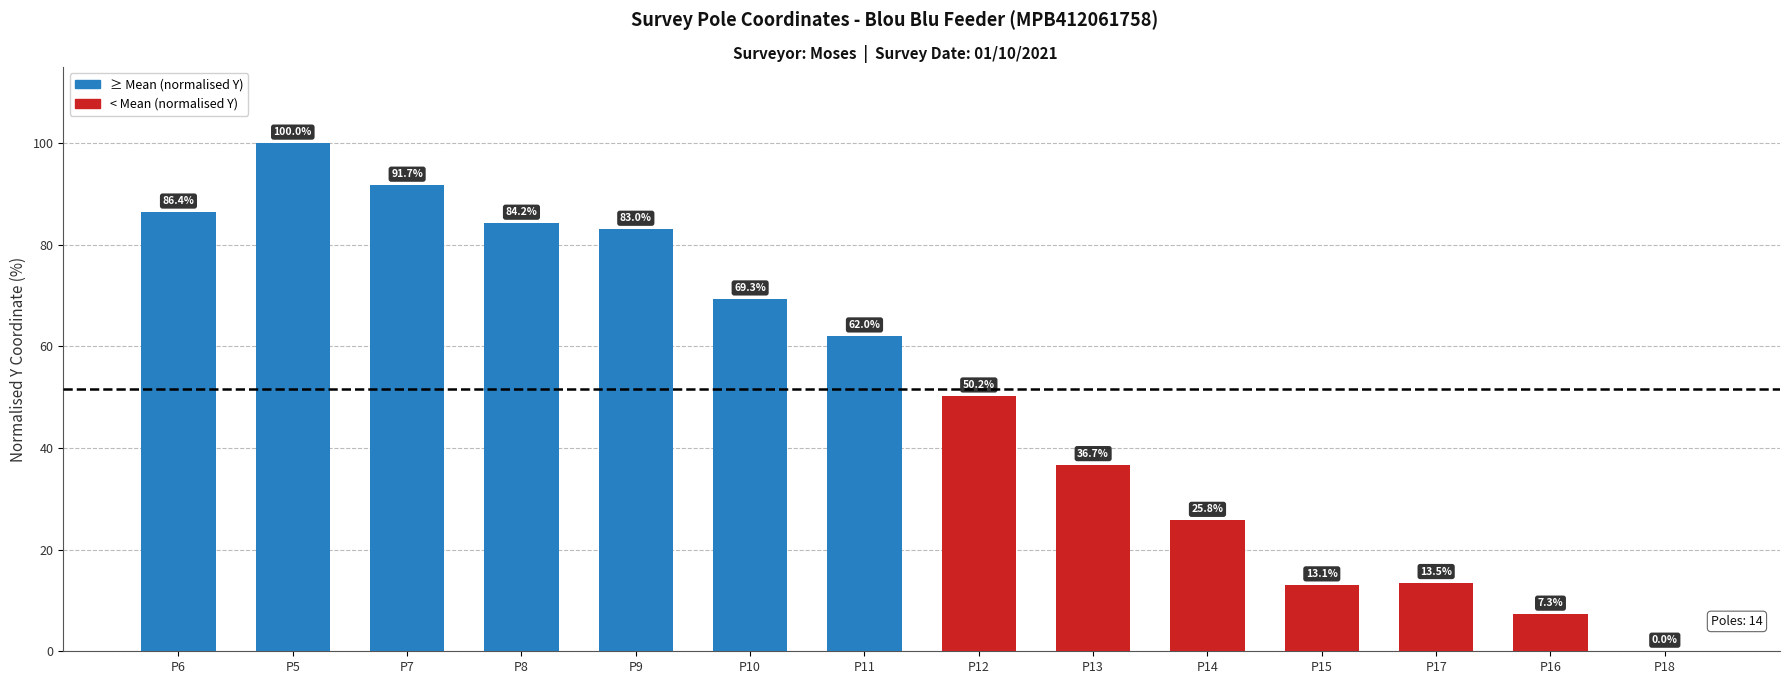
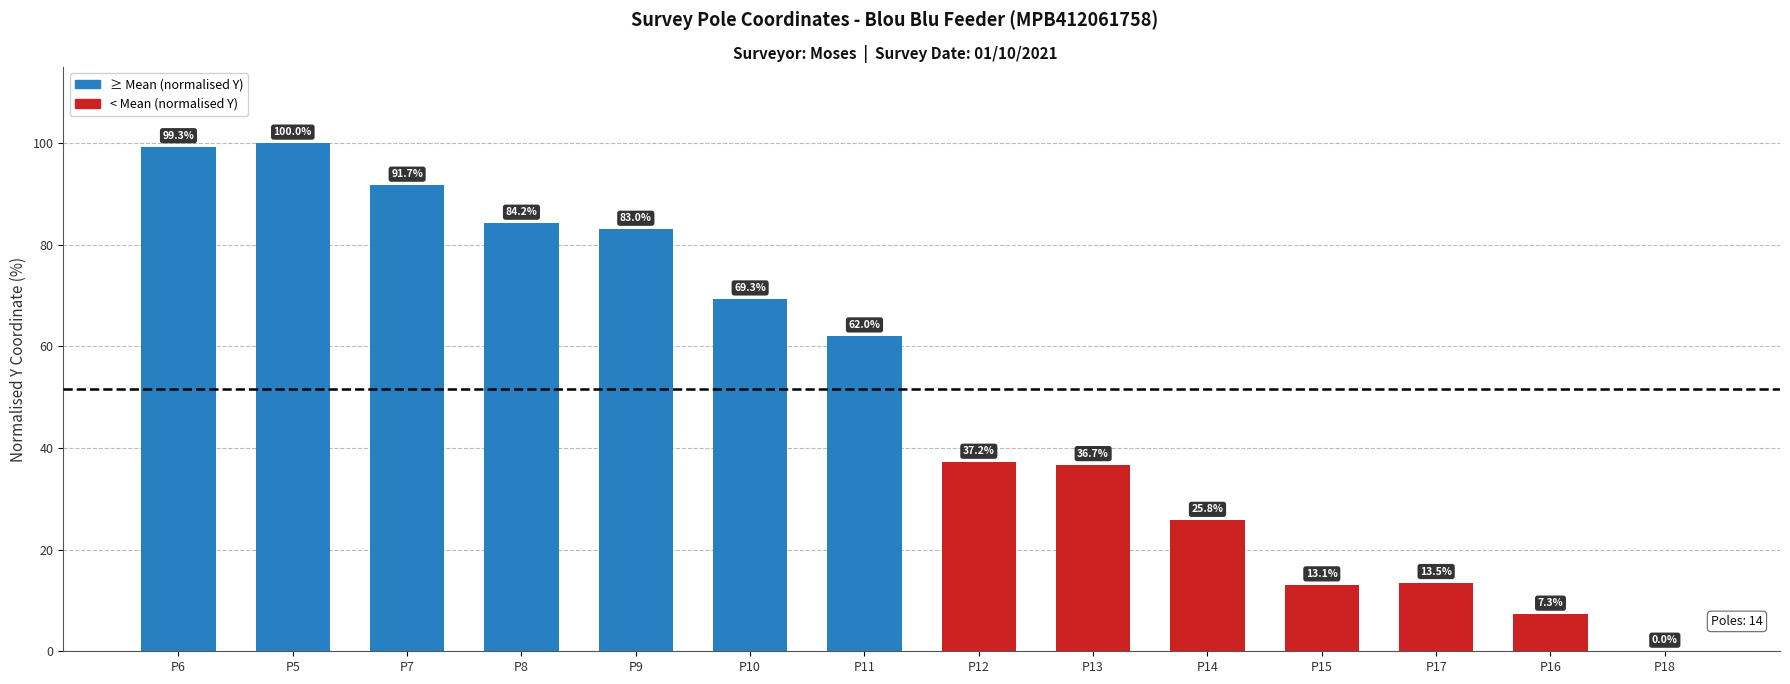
P6: 86.4% -> 99.3%
P12: 50.2% -> 37.2%
